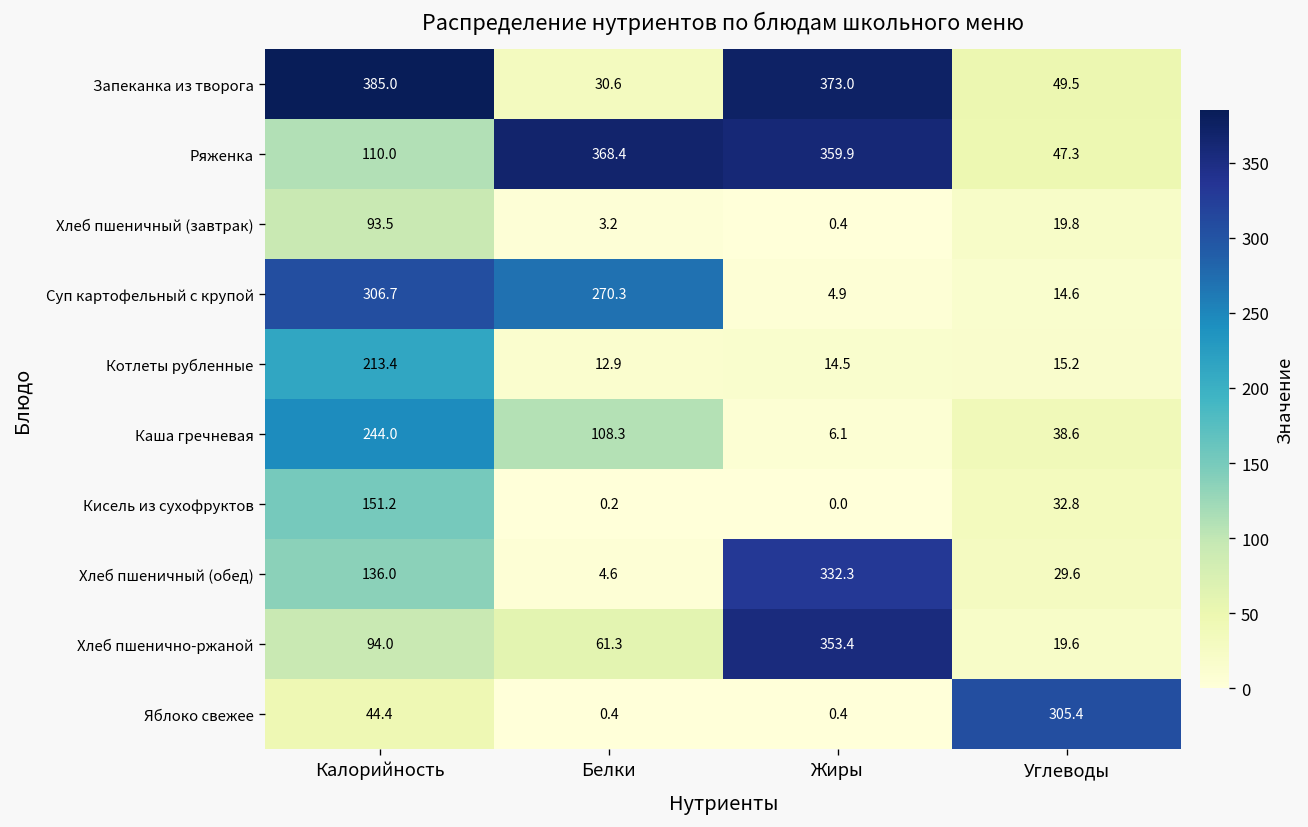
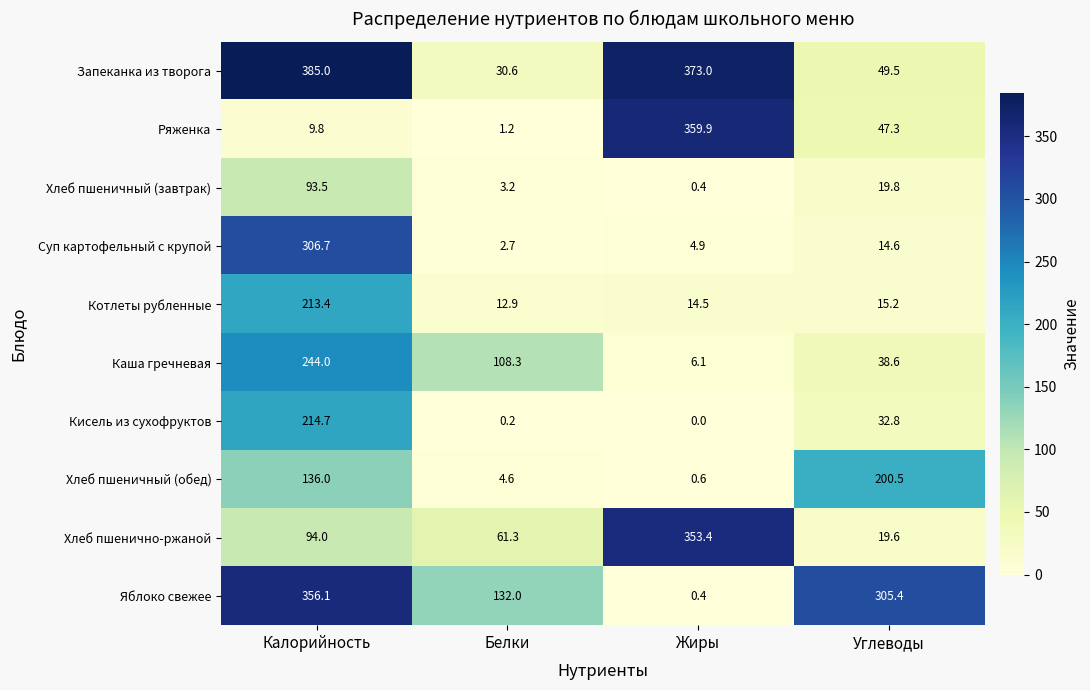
Ряженка, Калорийность: 110.0 -> 9.8
Ряженка, Белки: 368.4 -> 1.2
Суп картофельный с крупой, Белки: 270.3 -> 2.7
Кисель из сухофруктов, Калорийность: 151.2 -> 214.7
Хлеб пшеничный (обед), Жиры: 332.3 -> 0.6
Хлеб пшеничный (обед), Углеводы: 29.6 -> 200.5
Яблоко свежее, Калорийность: 44.4 -> 356.1
Яблоко свежее, Белки: 0.4 -> 132.0
